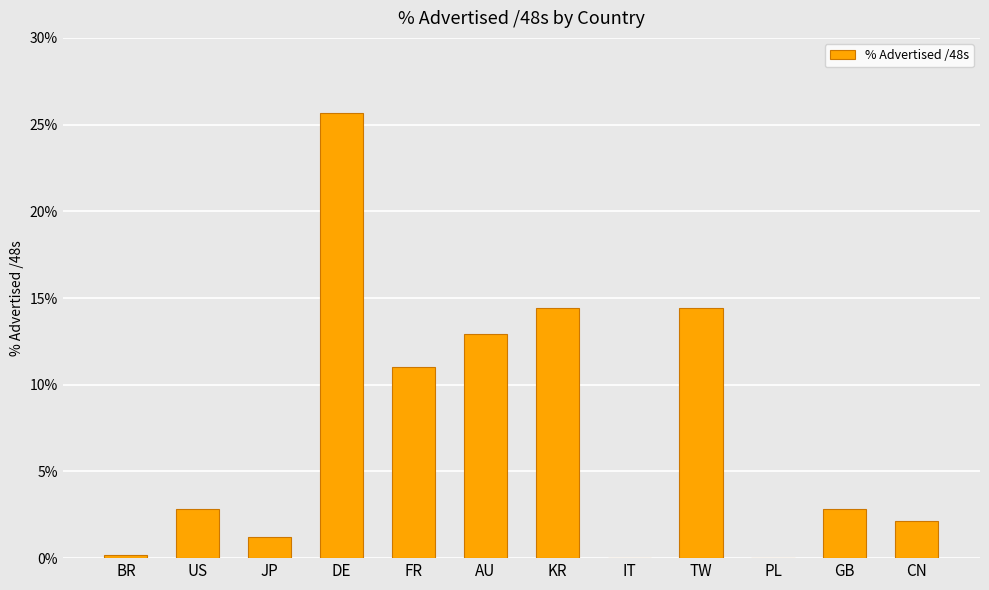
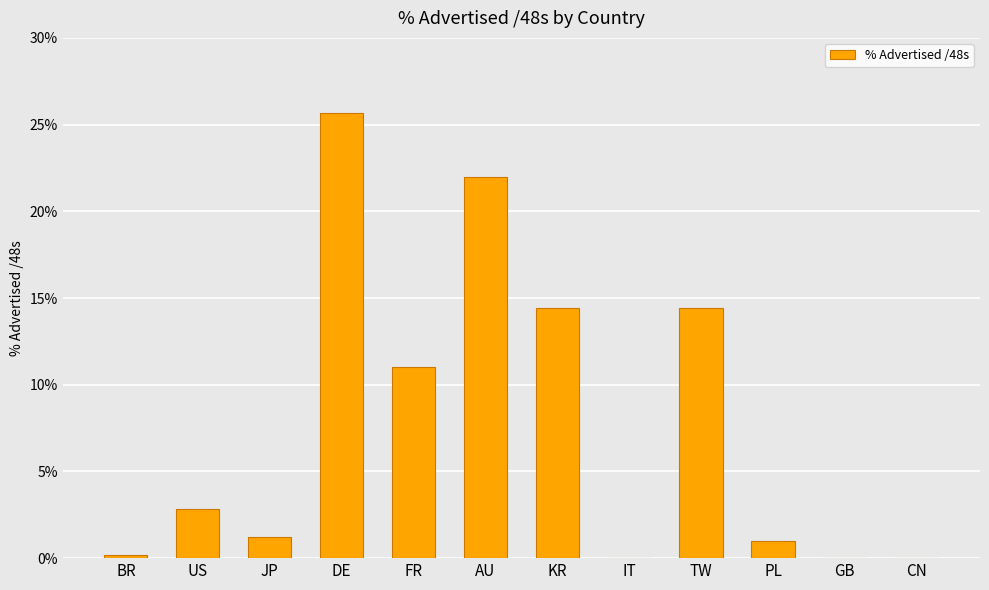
AU: 12.9% -> 22.0%
PL: 0.0% -> 1.0%
GB: 2.8% -> 0.0%
CN: 2.1% -> 0.0%
